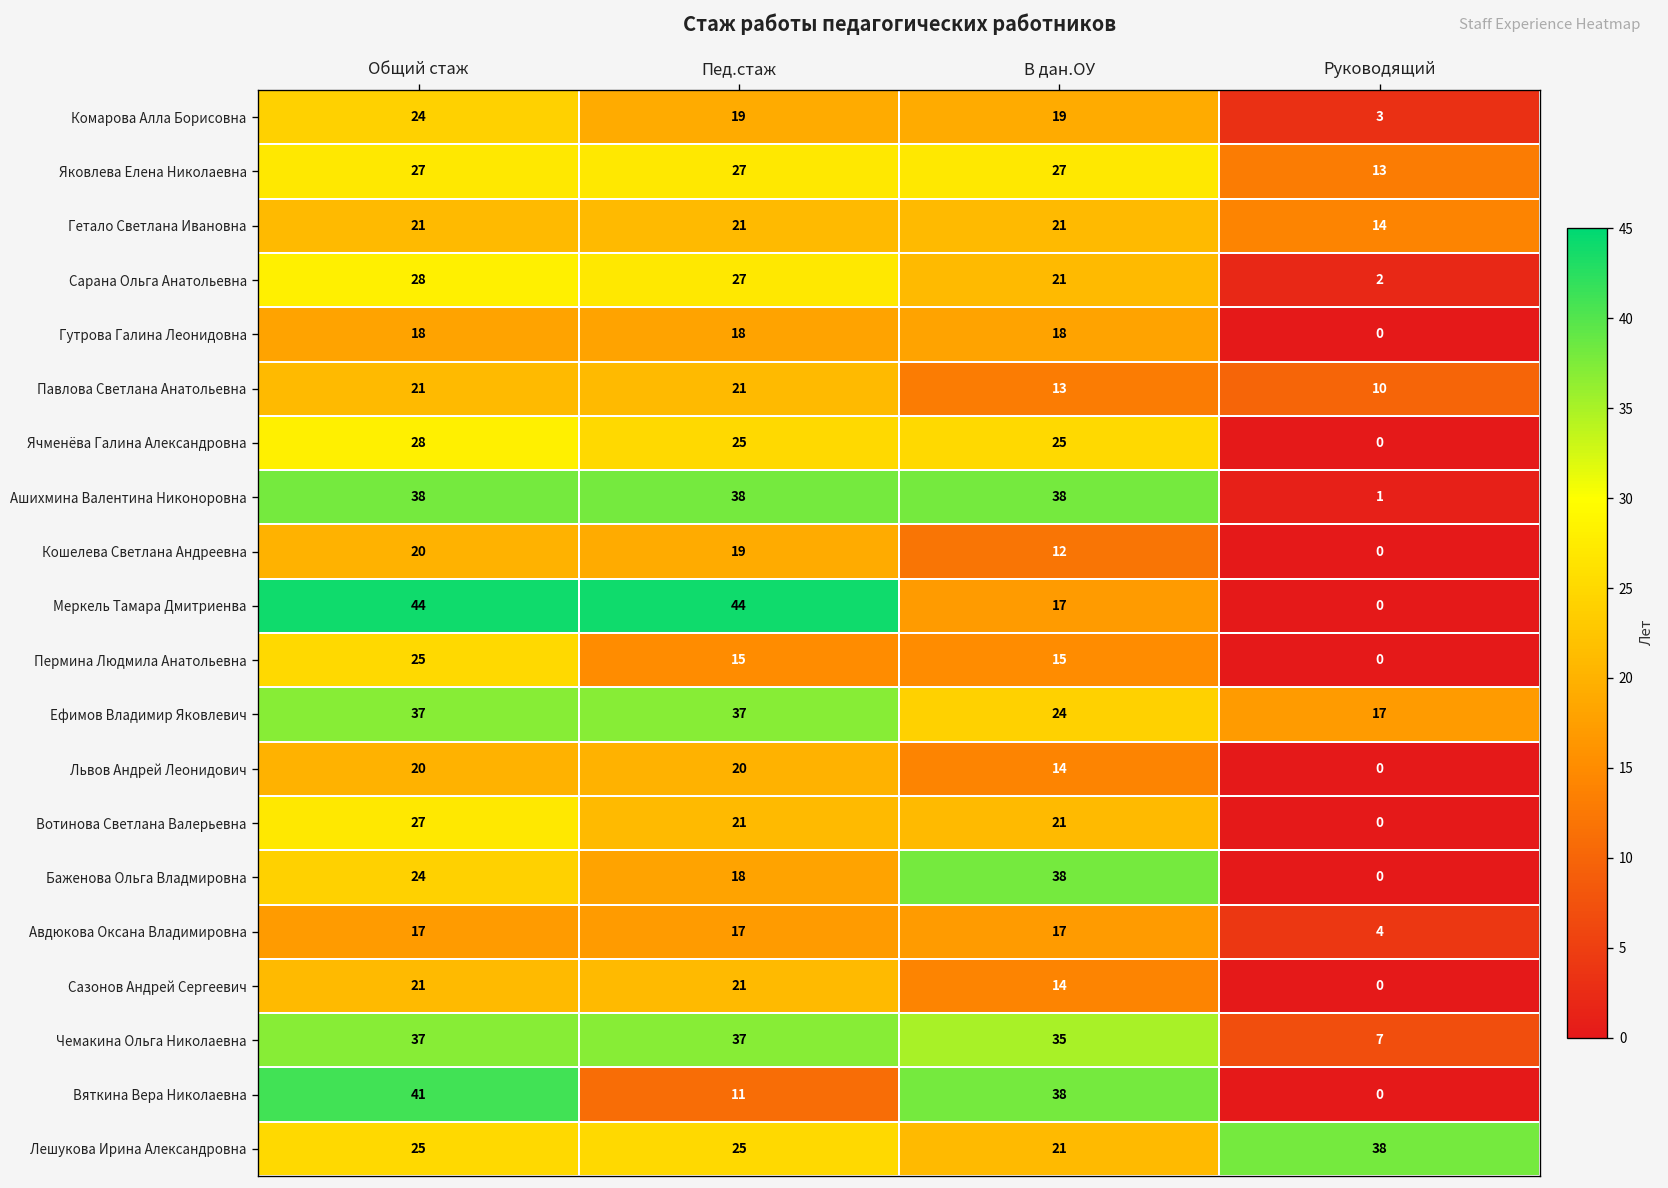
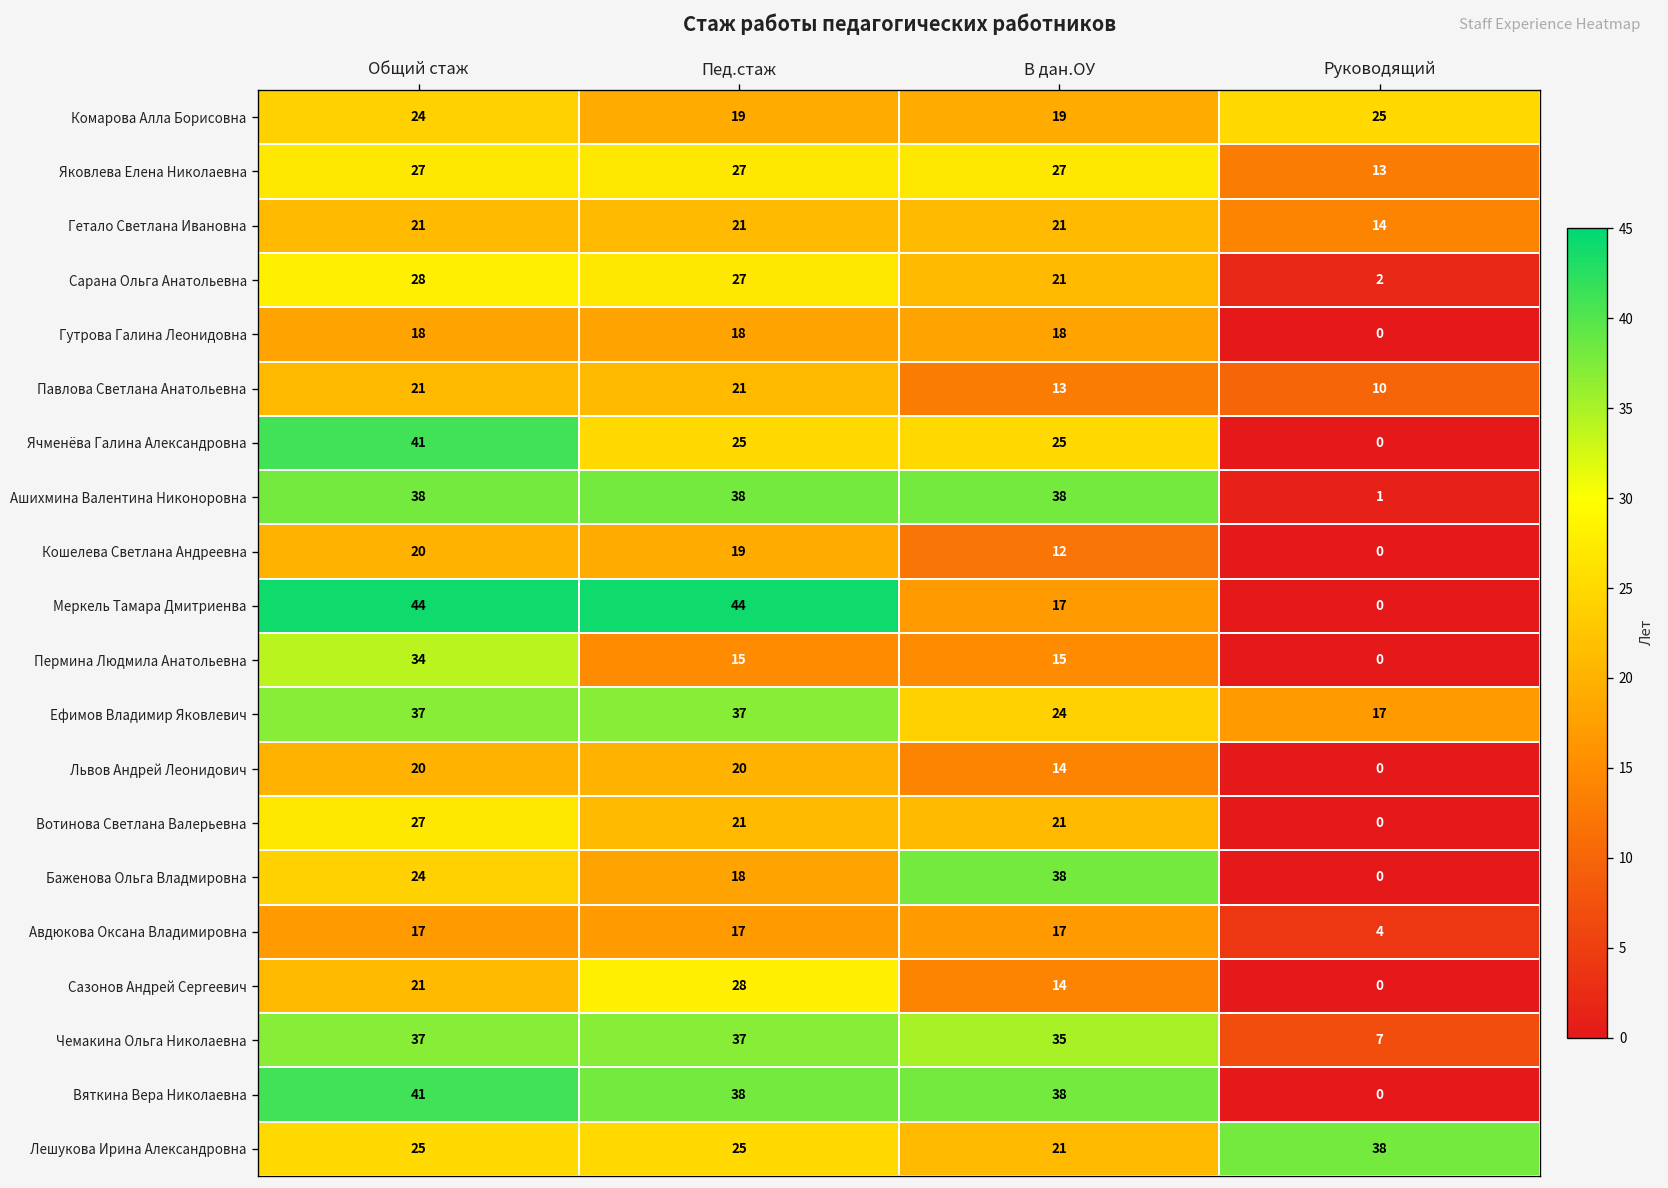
Комарова Алла Борисовна, Руководящий: 3 -> 25
Ячменёва Галина Александровна, Общий стаж: 28 -> 41
Пермина Людмила Анатольевна, Общий стаж: 25 -> 34
Сазонов Андрей Сергеевич, Пед.стаж: 21 -> 28
Вяткина Вера Николаевна, Пед.стаж: 11 -> 38
